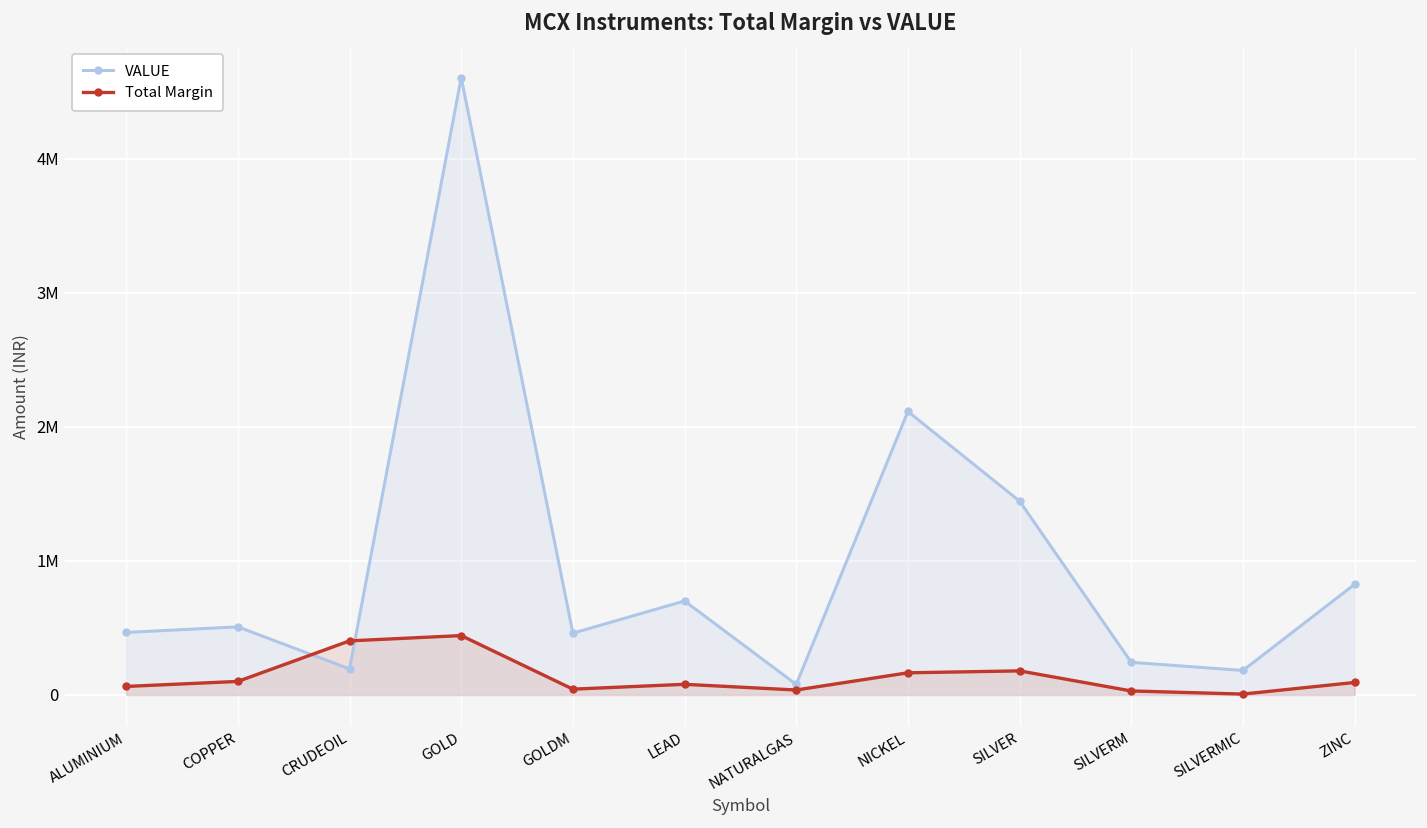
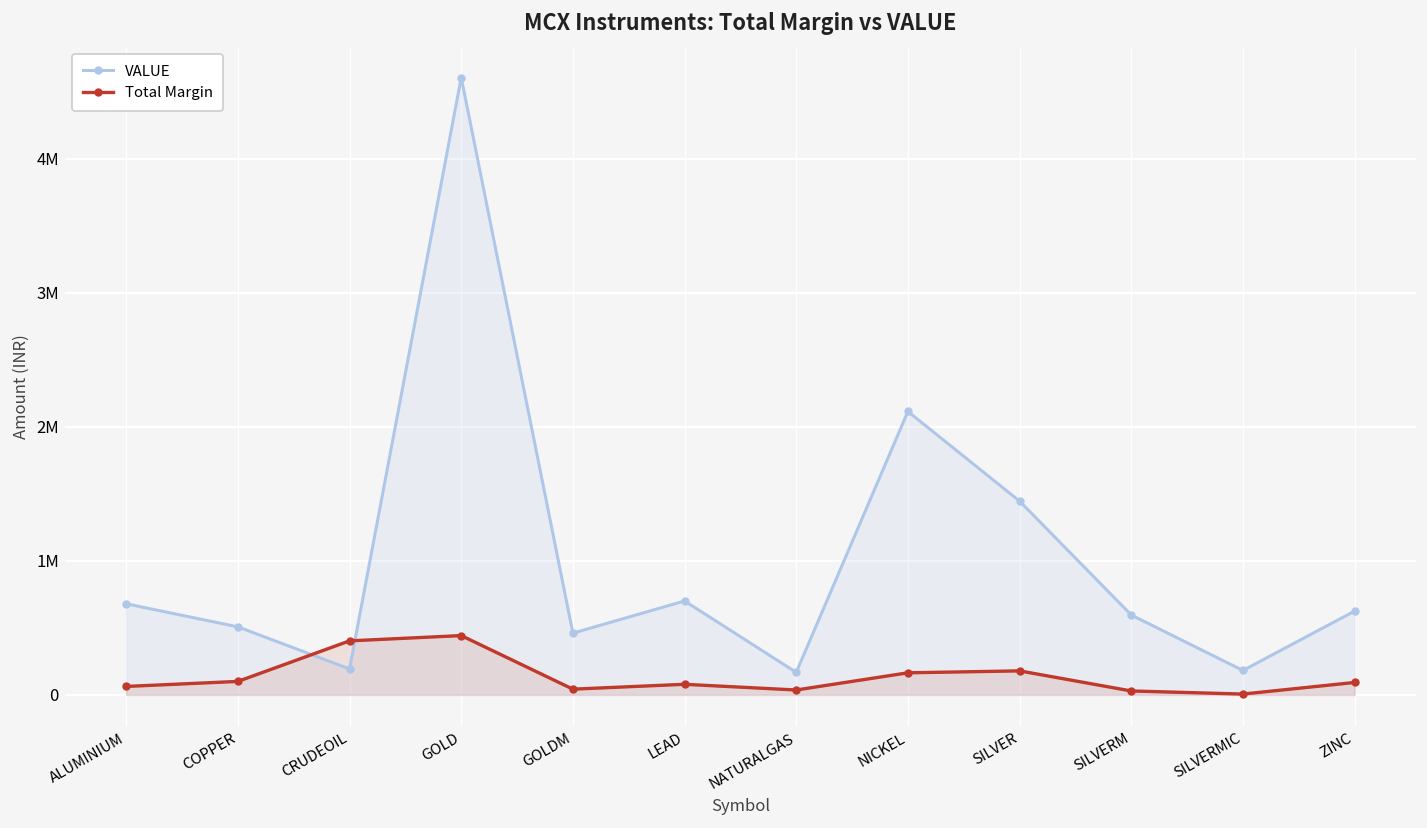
VALUE, ALUMINIUM: 470000 -> 680000
VALUE, NATURALGAS: 80000 -> 170000
VALUE, SILVERM: 240000 -> 600000
VALUE, ZINC: 820000 -> 620000
